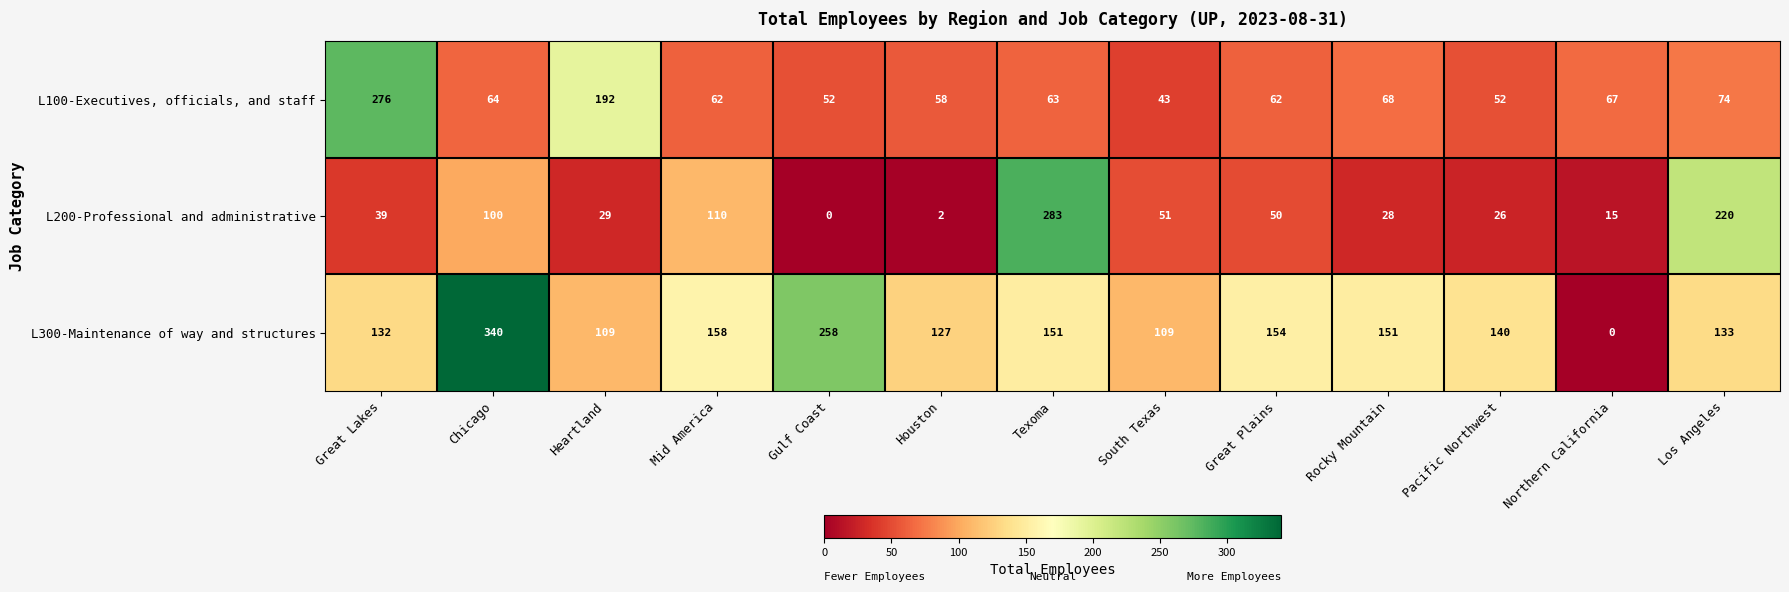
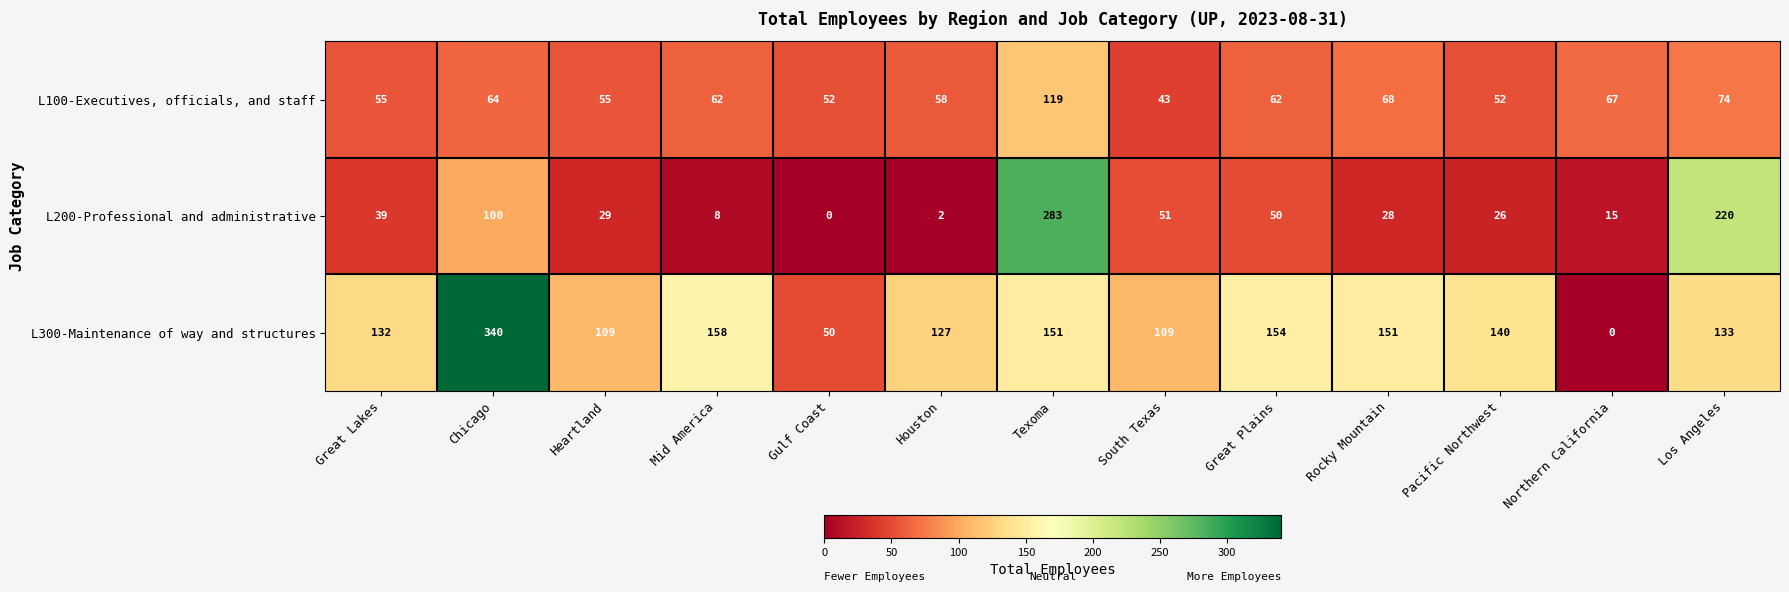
L100-Executives, officials, and staff, Great Lakes: 276 -> 55
L100-Executives, officials, and staff, Heartland: 192 -> 55
L100-Executives, officials, and staff, Texoma: 63 -> 119
L200-Professional and administrative, Mid America: 110 -> 8
L300-Maintenance of way and structures, Gulf Coast: 258 -> 50
